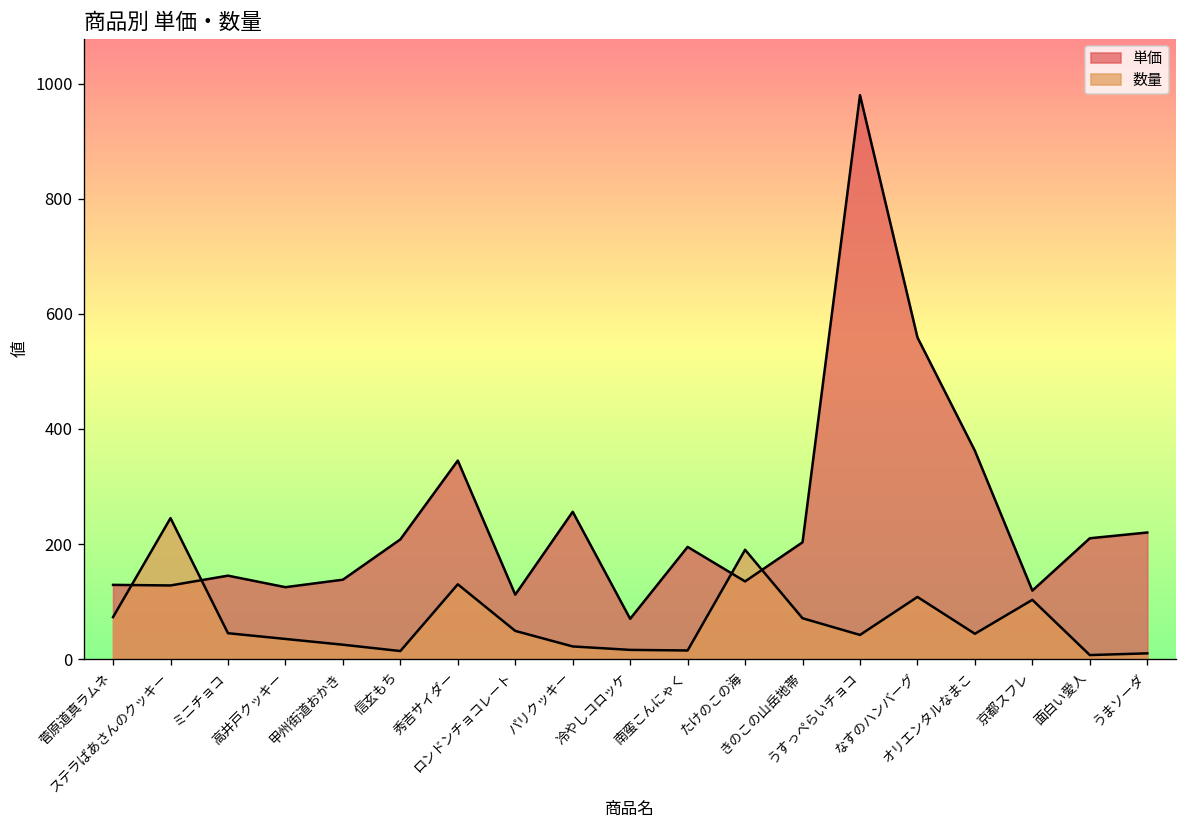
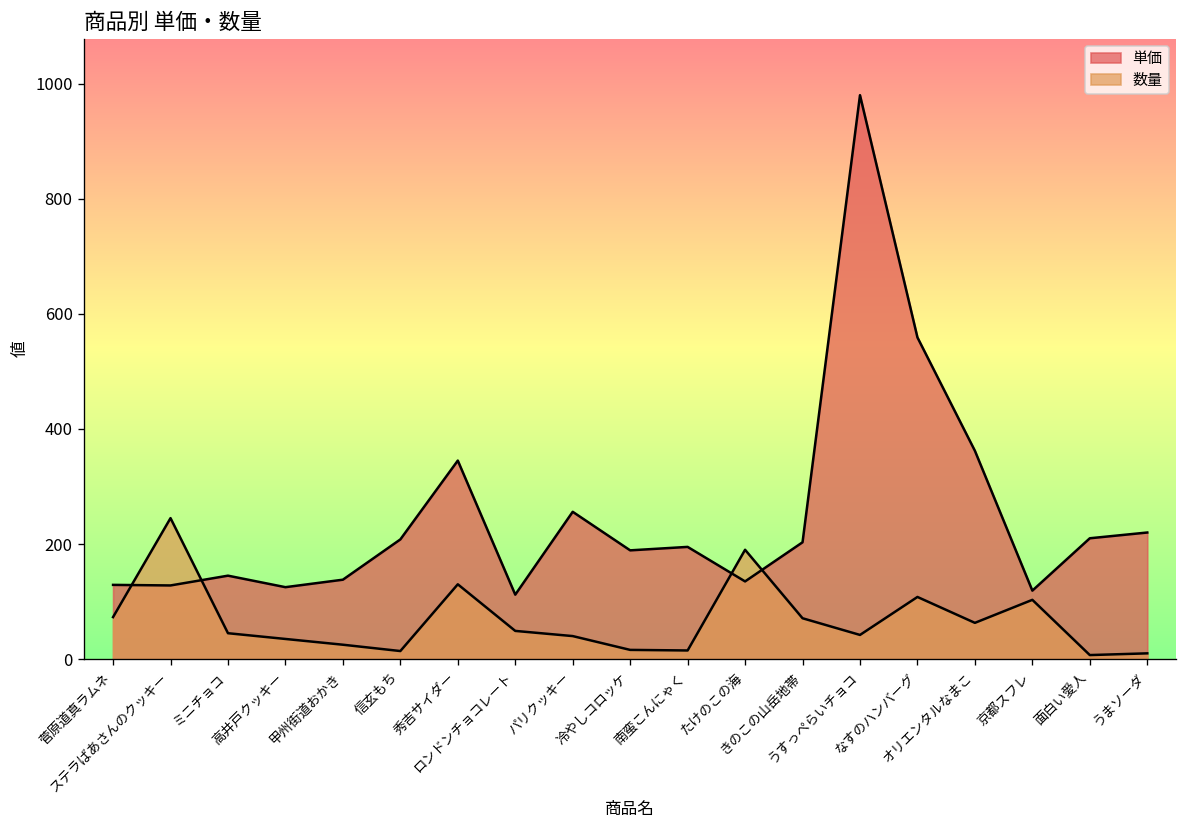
数量, パリクッキー: 20 -> 40
単価, 冷やしコロッケ: 70 -> 190
数量, オリエンタルなまこ: 40 -> 60
